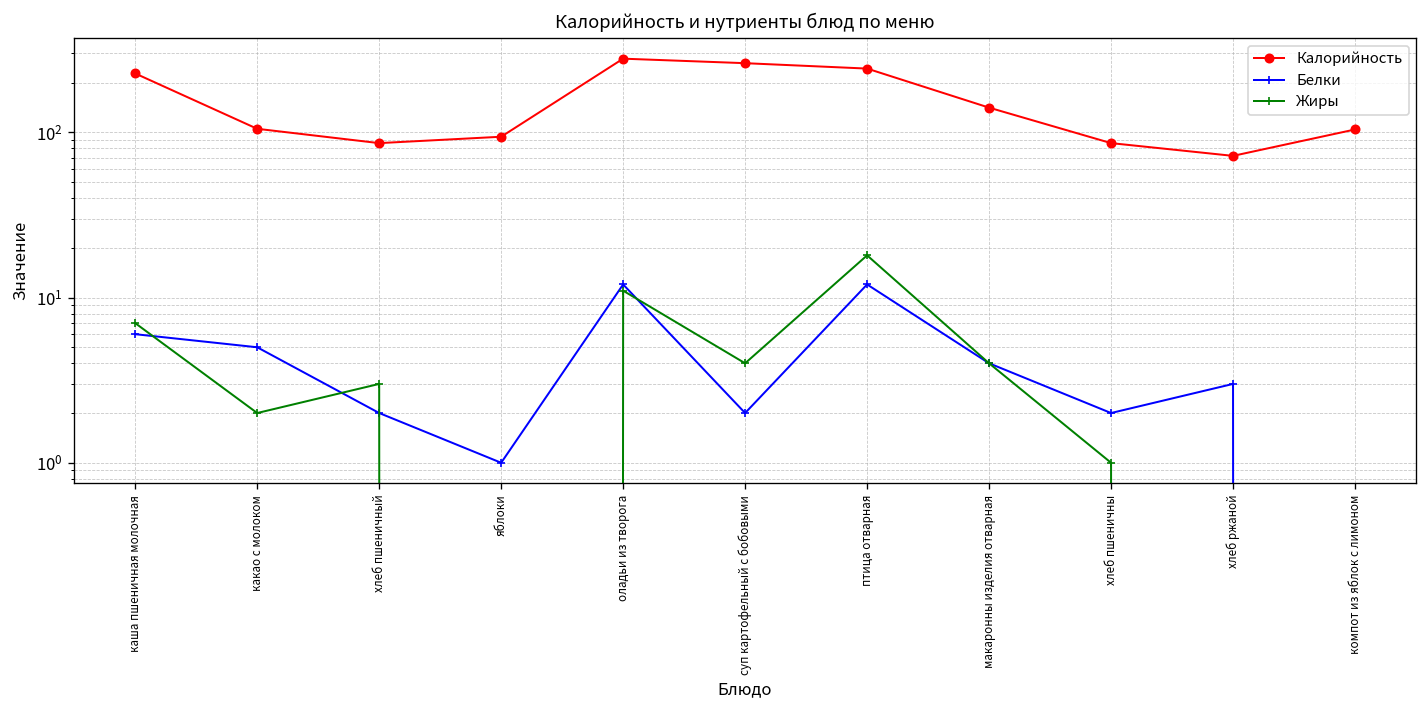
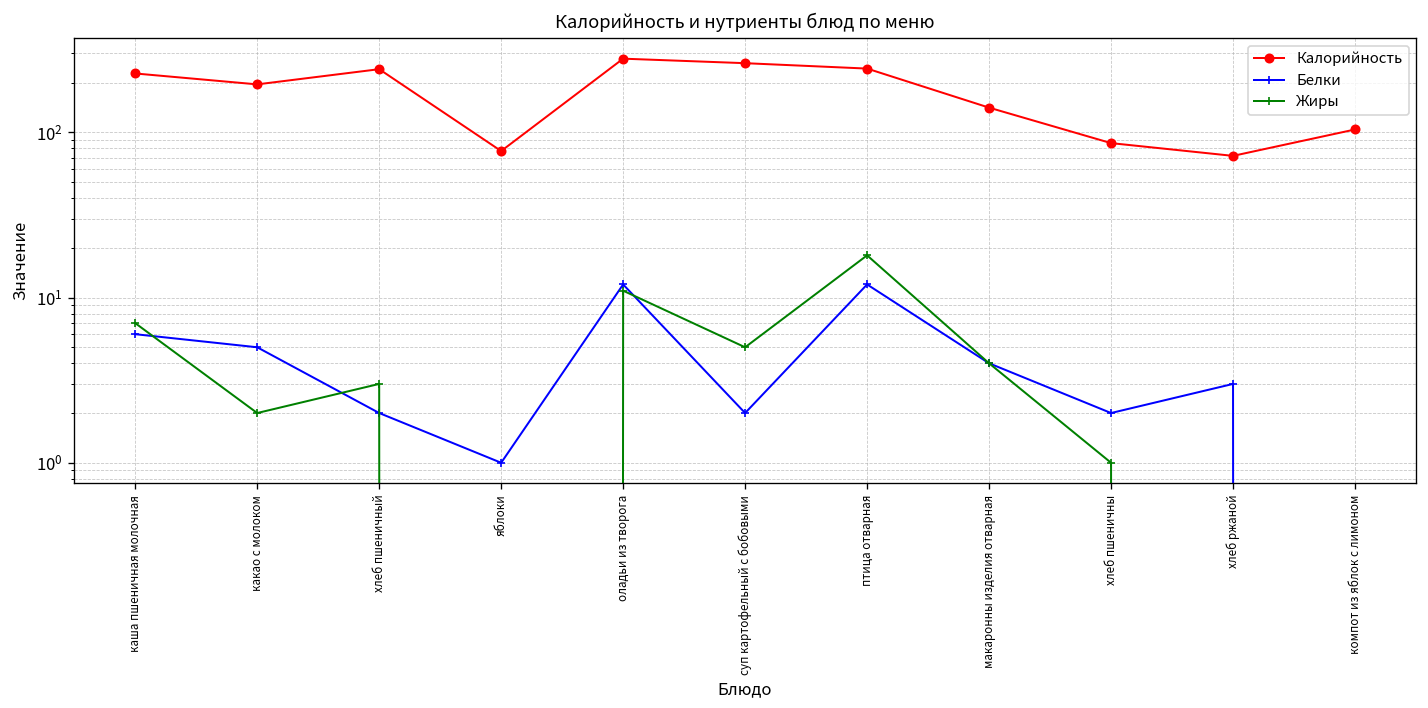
Калорийность, какао с молоком: 110 -> 200
Калорийность, хлеб пшеничный: 90 -> 240
Калорийность, яблоки: 90 -> 80
Жиры, суп картофельный с бобовыми: 4 -> 5
